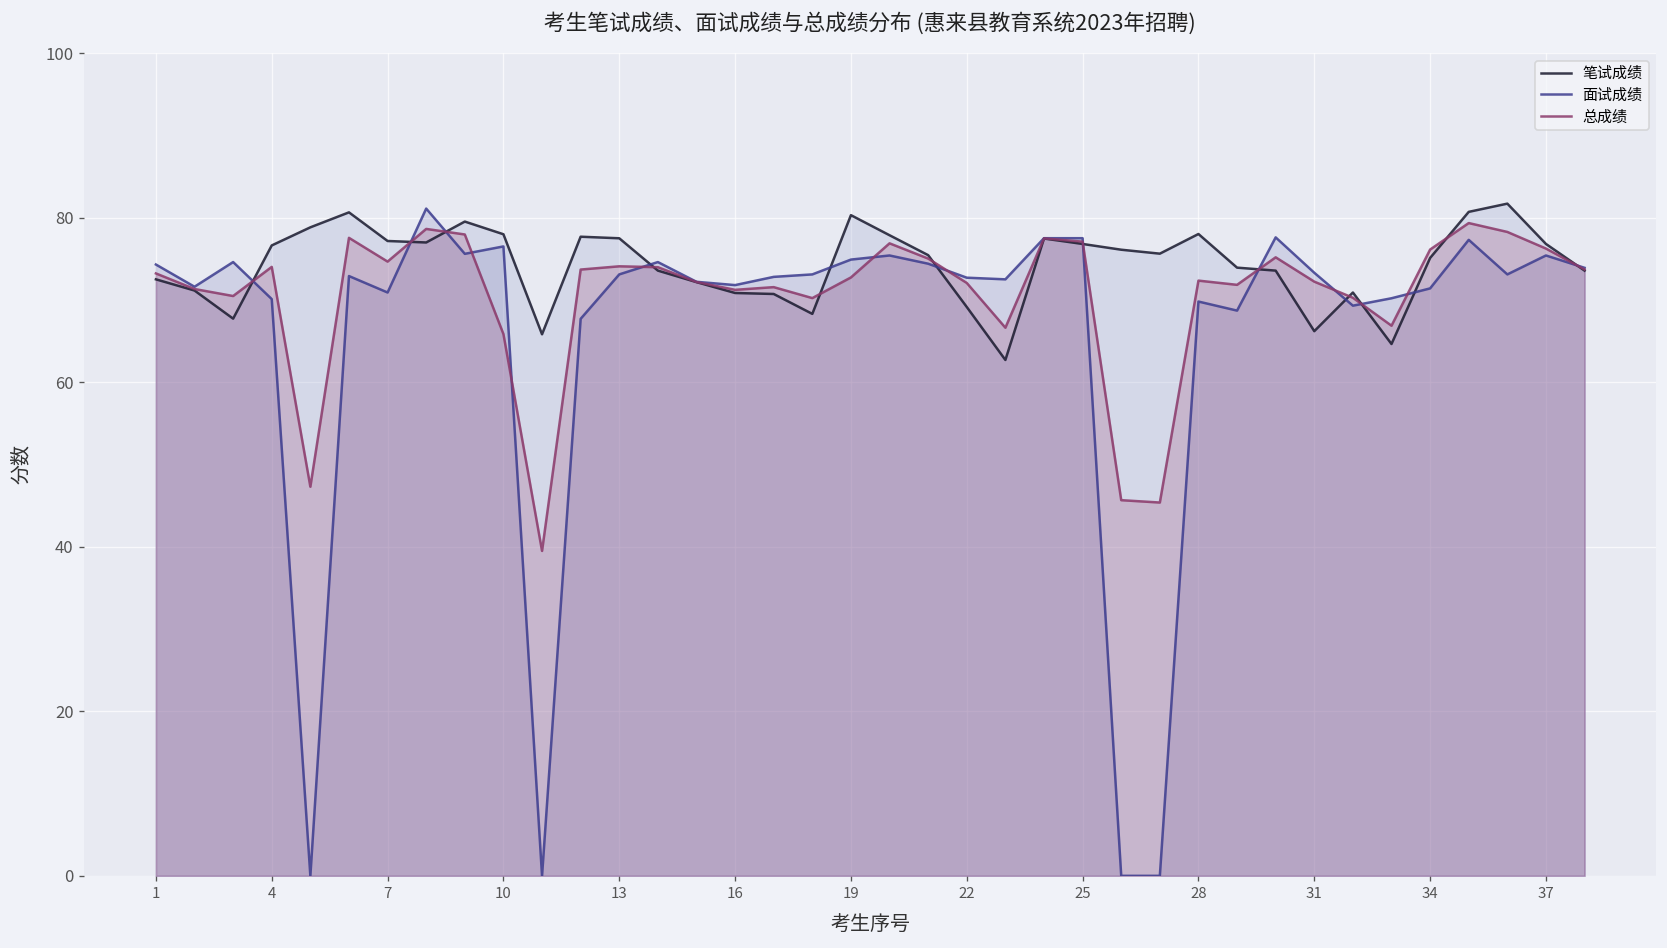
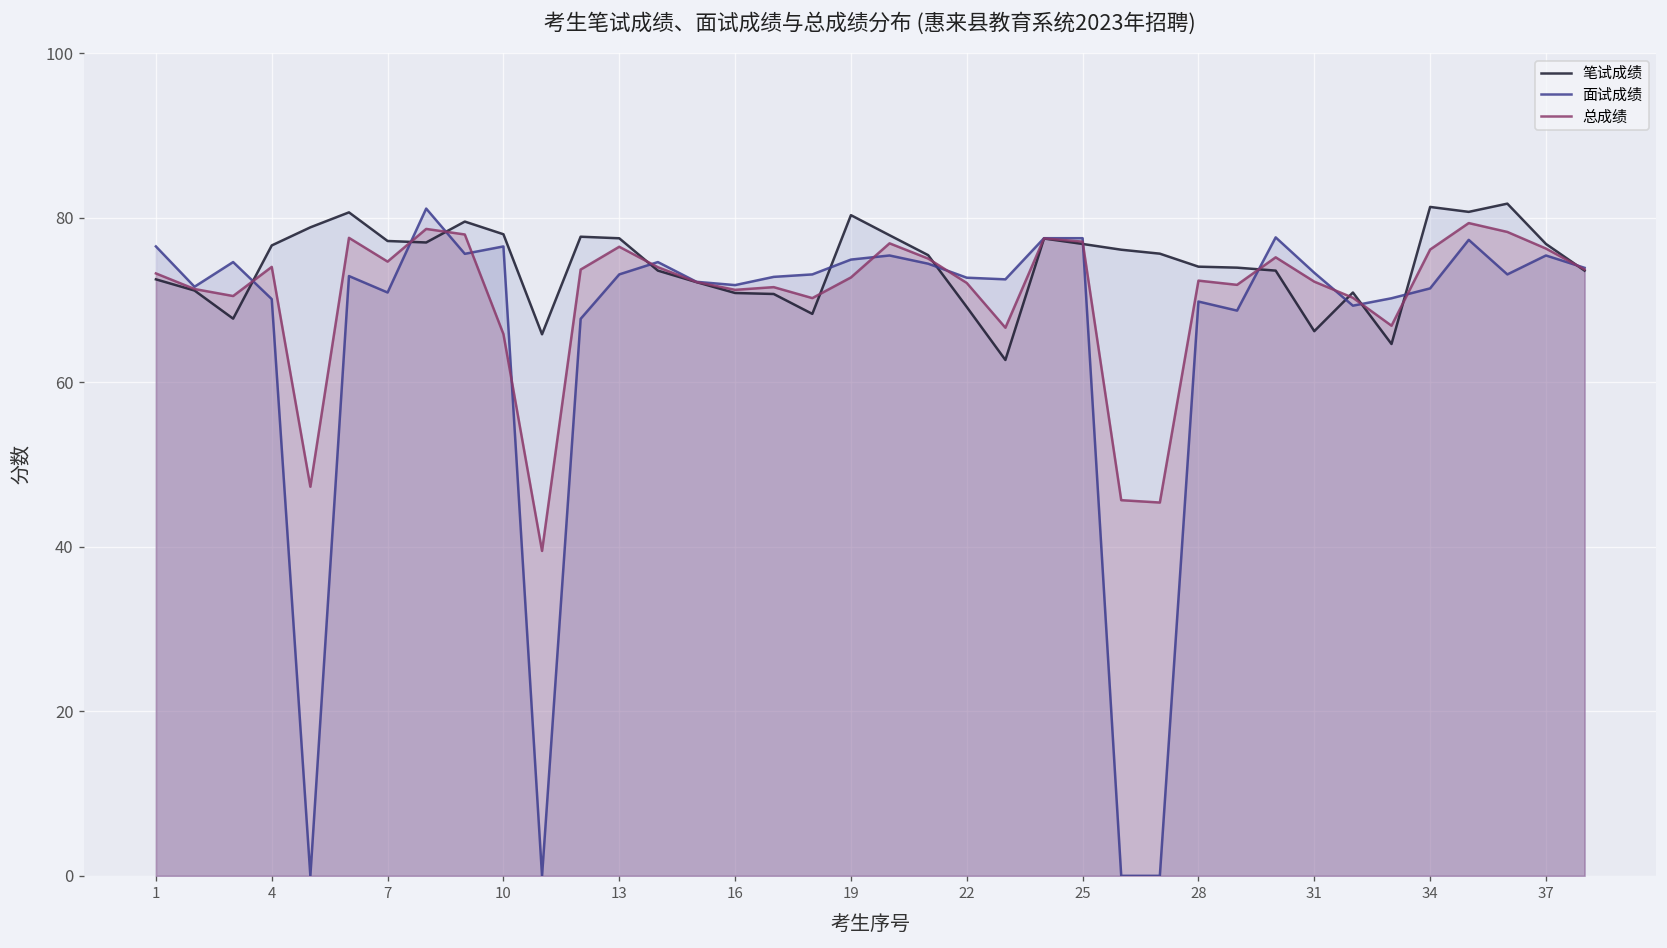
面试成绩, 1: 74 -> 77
总成绩, 13: 74 -> 76
笔试成绩, 28: 78 -> 74
笔试成绩, 34: 75 -> 81
